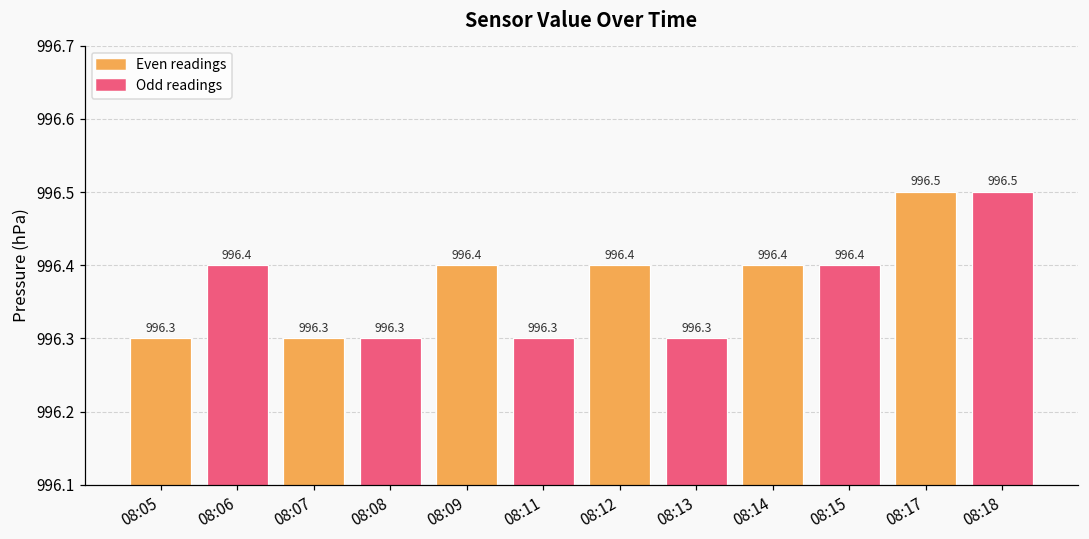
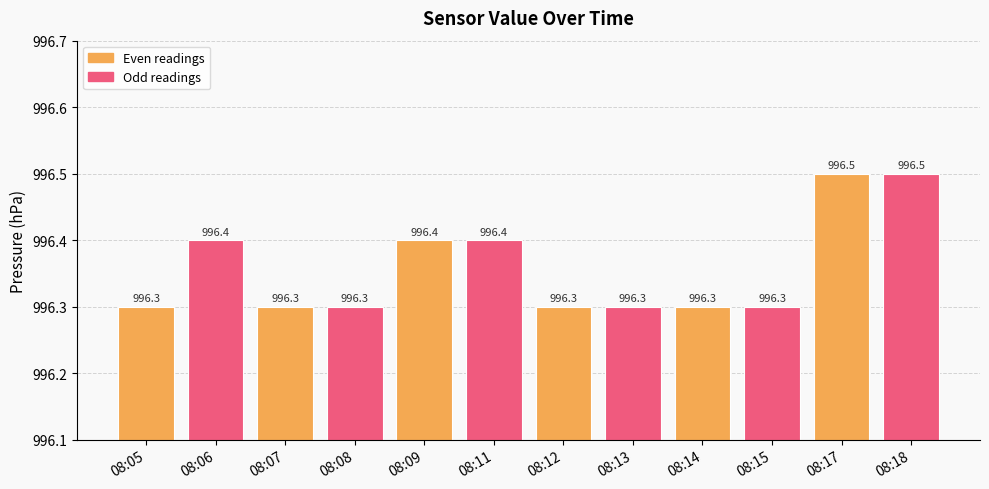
08:11: 996.3 -> 996.4
08:12: 996.4 -> 996.3
08:14: 996.4 -> 996.3
08:15: 996.4 -> 996.3
